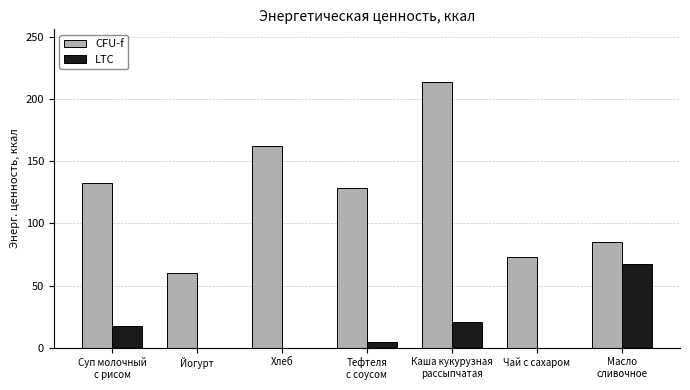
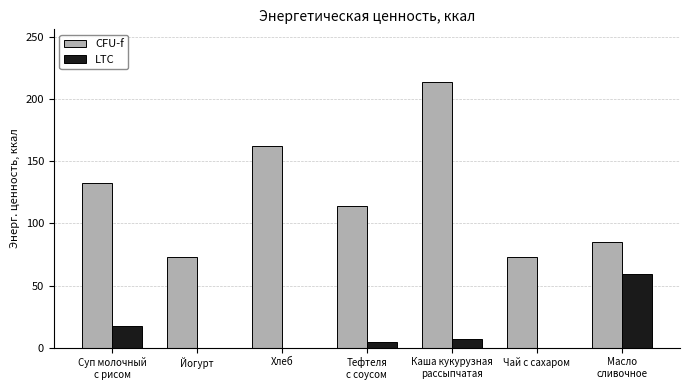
CFU-f, Йогурт: 60 -> 73
CFU-f, Тефтеля с соусом: 129 -> 114
LTC, Каша кукурузная рассыпчатая: 21 -> 7
LTC, Масло сливочное: 67 -> 59
